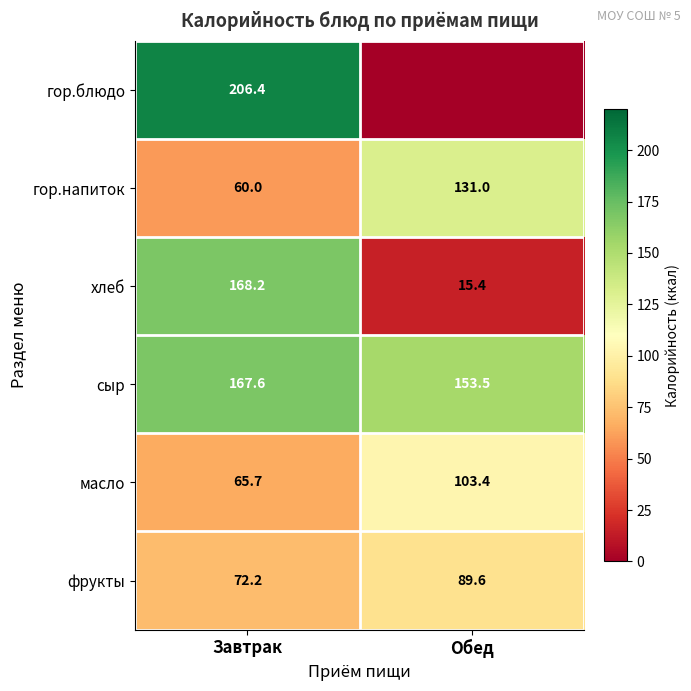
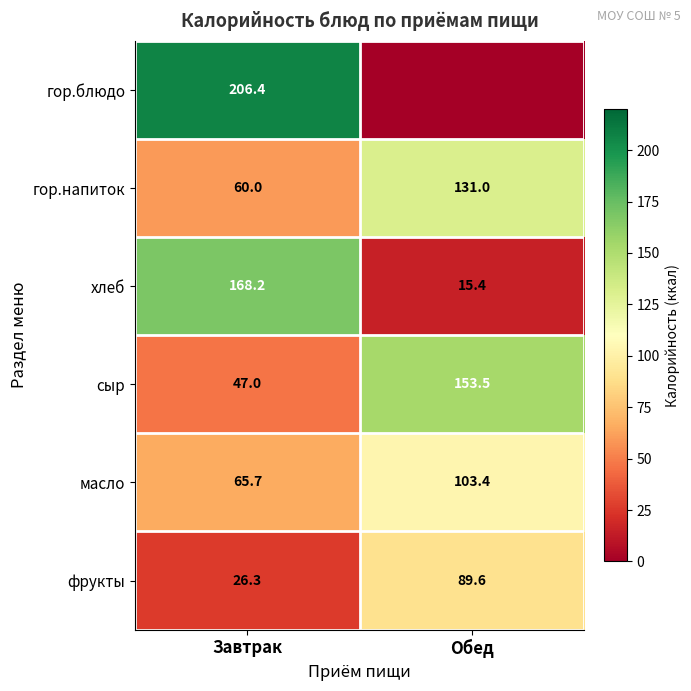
сыр, Завтрак: 167.6 -> 47.0
фрукты, Завтрак: 72.2 -> 26.3
